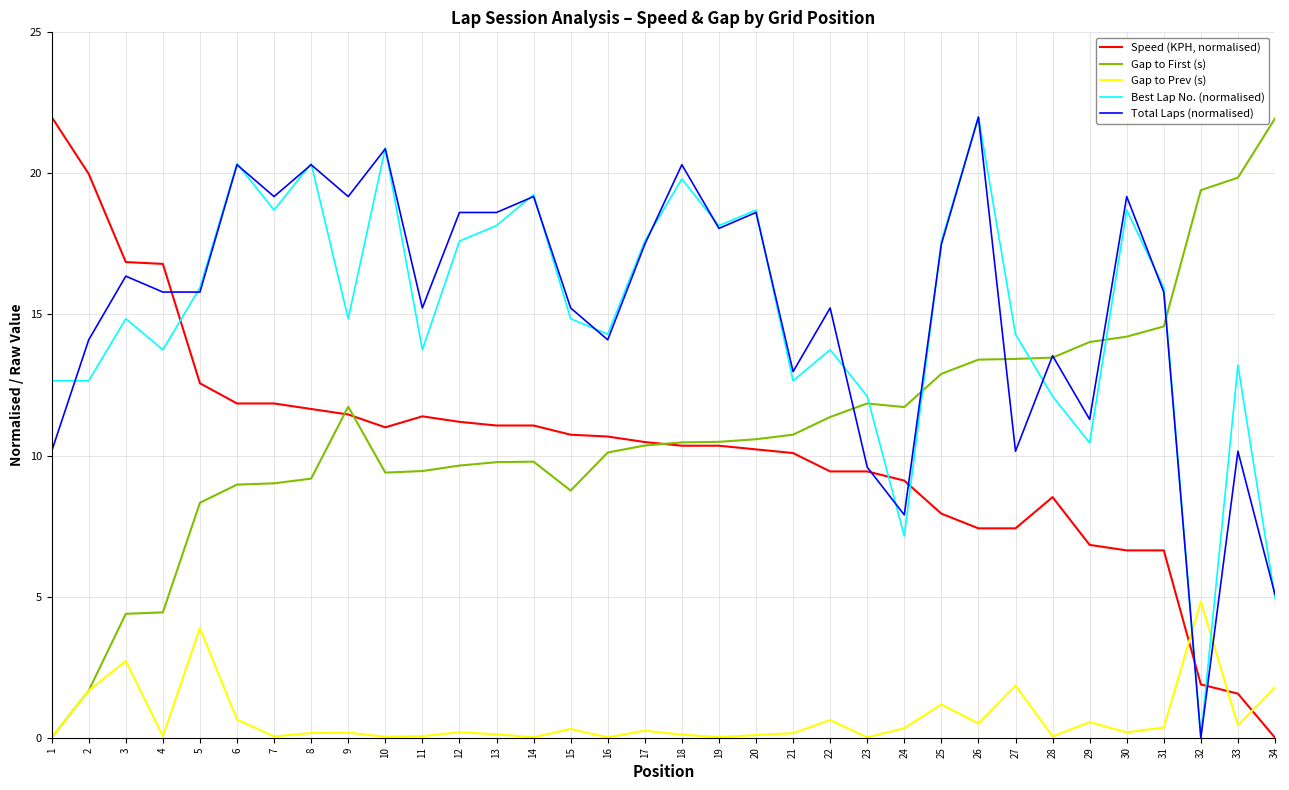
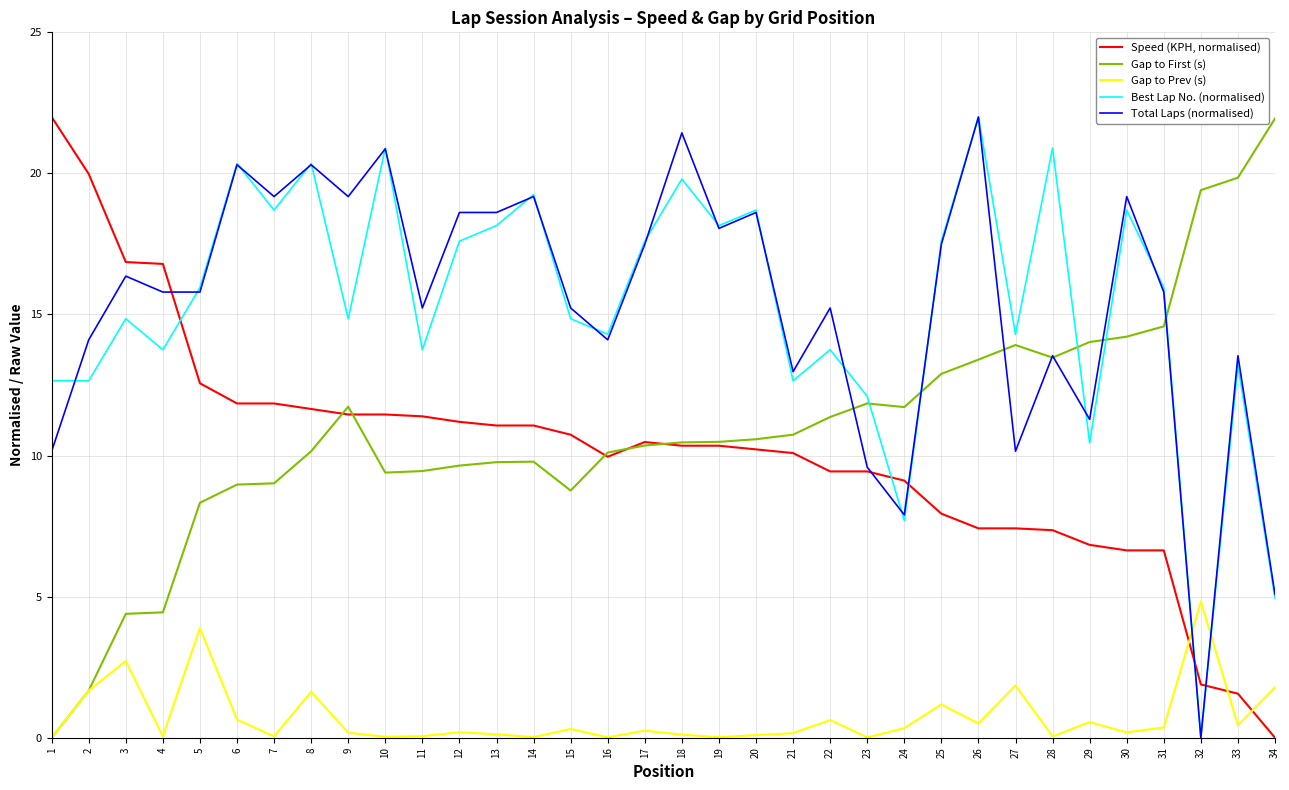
Gap to First (s), 8: 9.2 -> 10.2
Gap to Prev (s), 8: 0.2 -> 1.6
Speed (KPH, normalised), 10: 11.0 -> 11.5
Speed (KPH, normalised), 16: 10.7 -> 10.0
Total Laps (normalised), 18: 20.3 -> 21.4
Best Lap No. (normalised), 24: 7.2 -> 7.7
Gap to First (s), 27: 13.4 -> 13.9
Speed (KPH, normalised), 28: 8.5 -> 7.4
Best Lap No. (normalised), 28: 12.1 -> 20.9
Total Laps (normalised), 33: 10.2 -> 13.5
